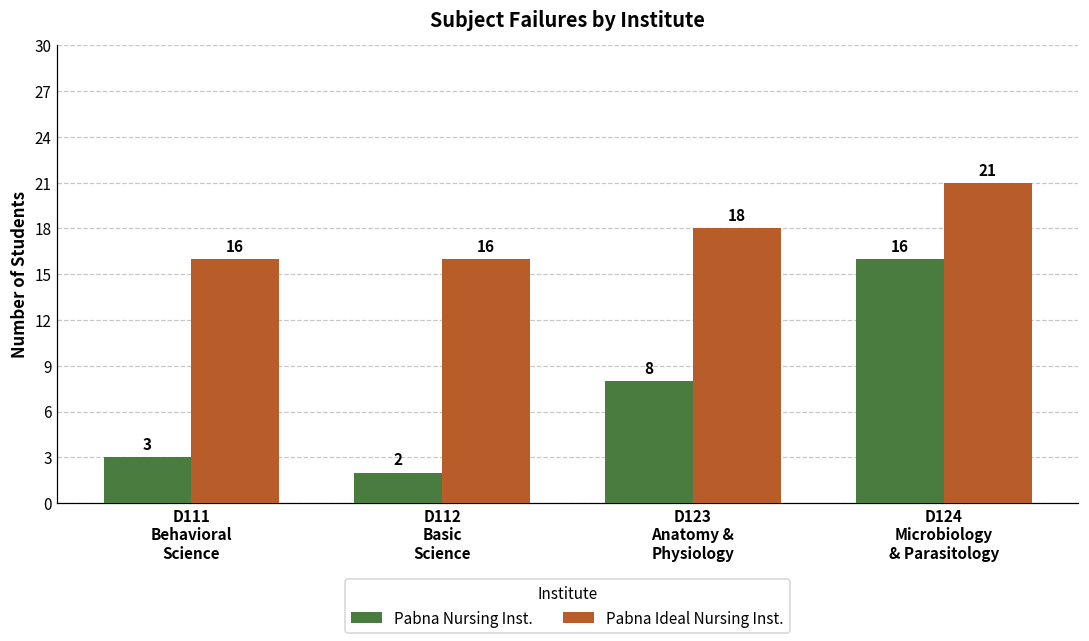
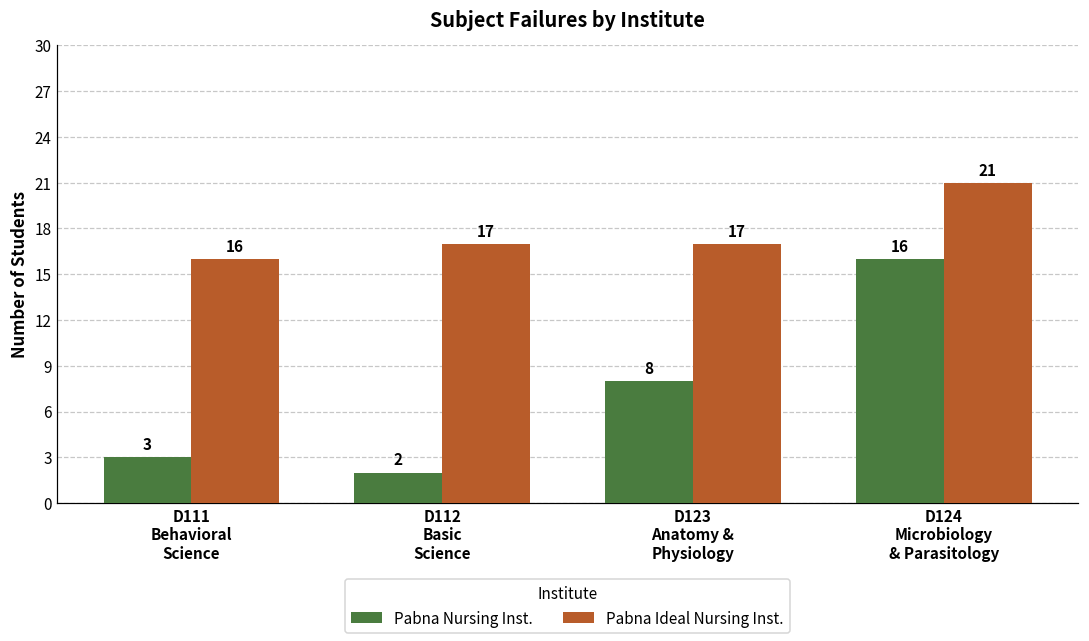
Pabna Ideal Nursing Inst., D112 Basic Science: 16 -> 17
Pabna Ideal Nursing Inst., D123 Anatomy & Physiology: 18 -> 17
